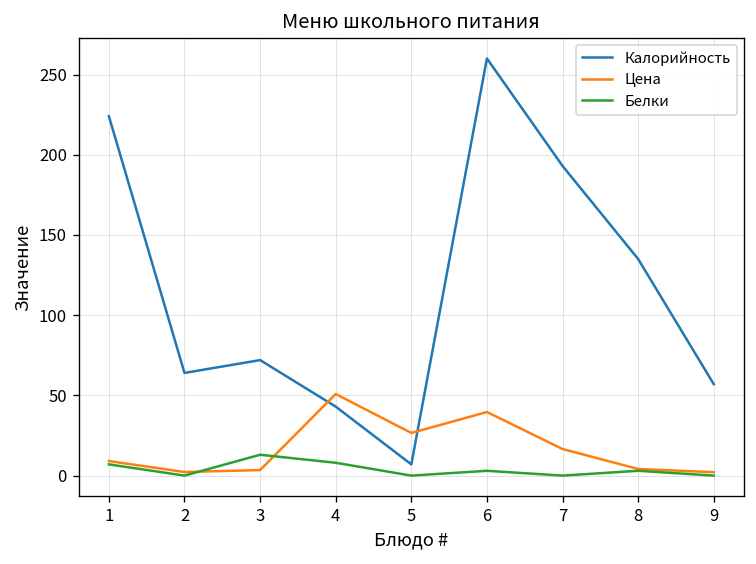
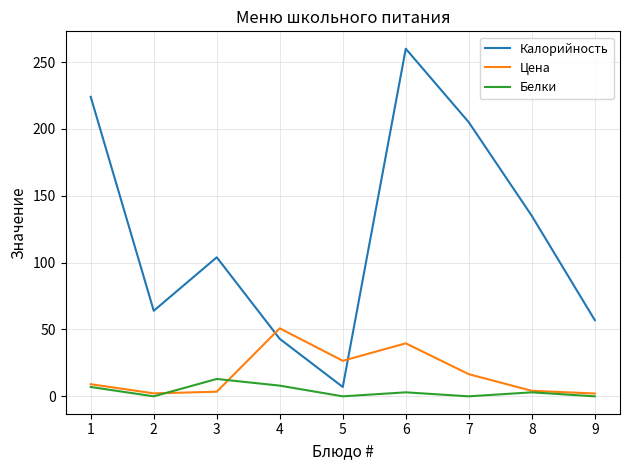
Калорийность, 3: 72 -> 104
Калорийность, 7: 193 -> 205
